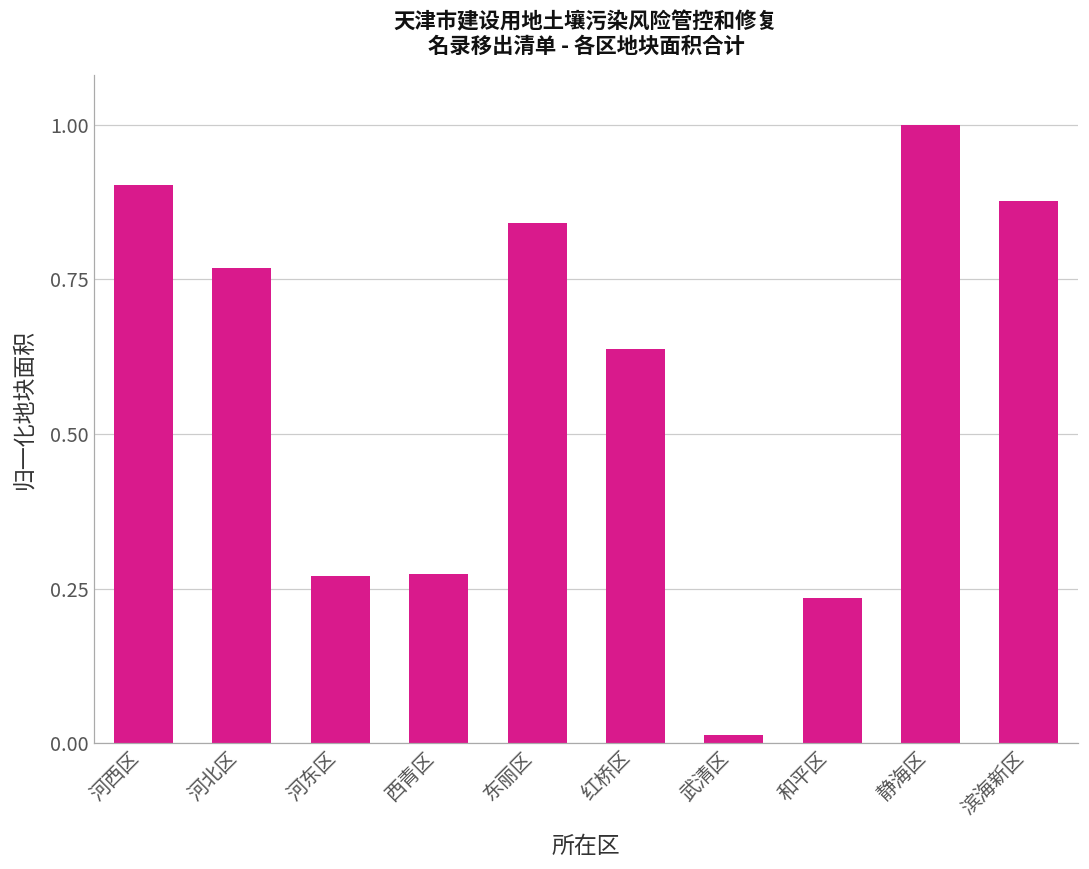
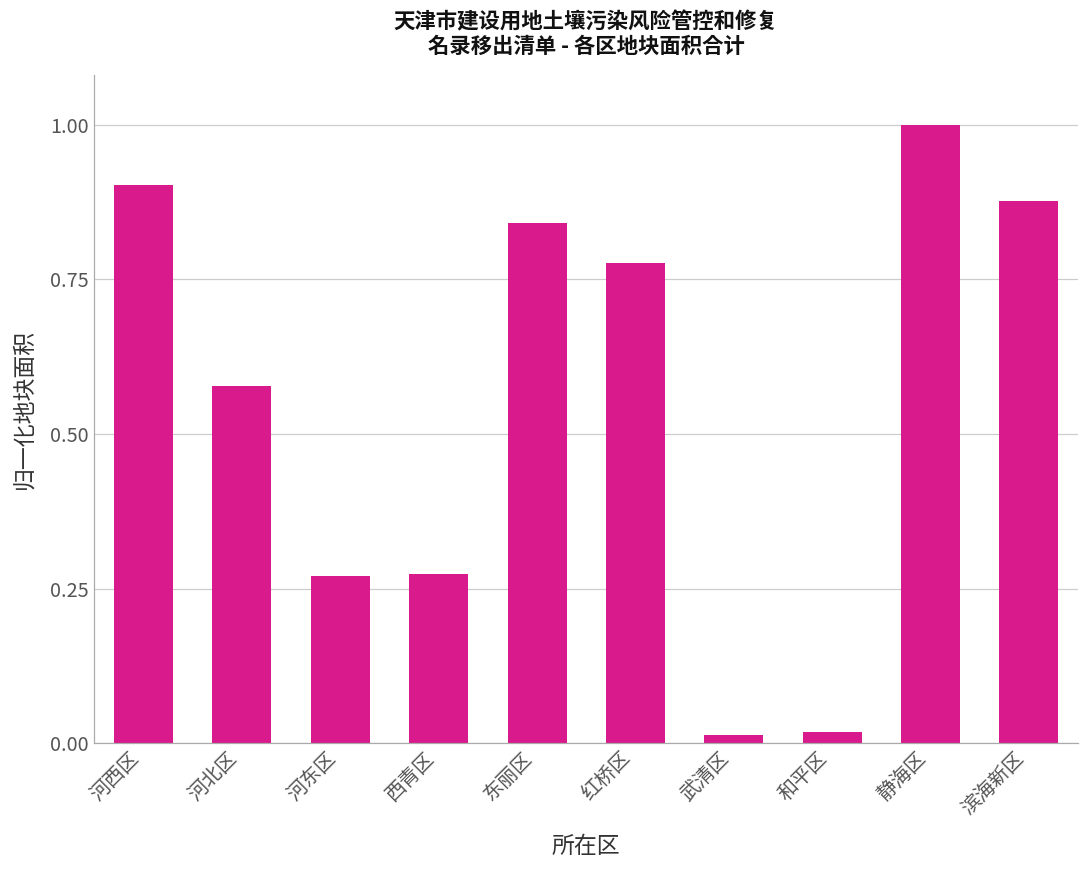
河北区: 0.77 -> 0.58
红桥区: 0.64 -> 0.78
和平区: 0.24 -> 0.02
